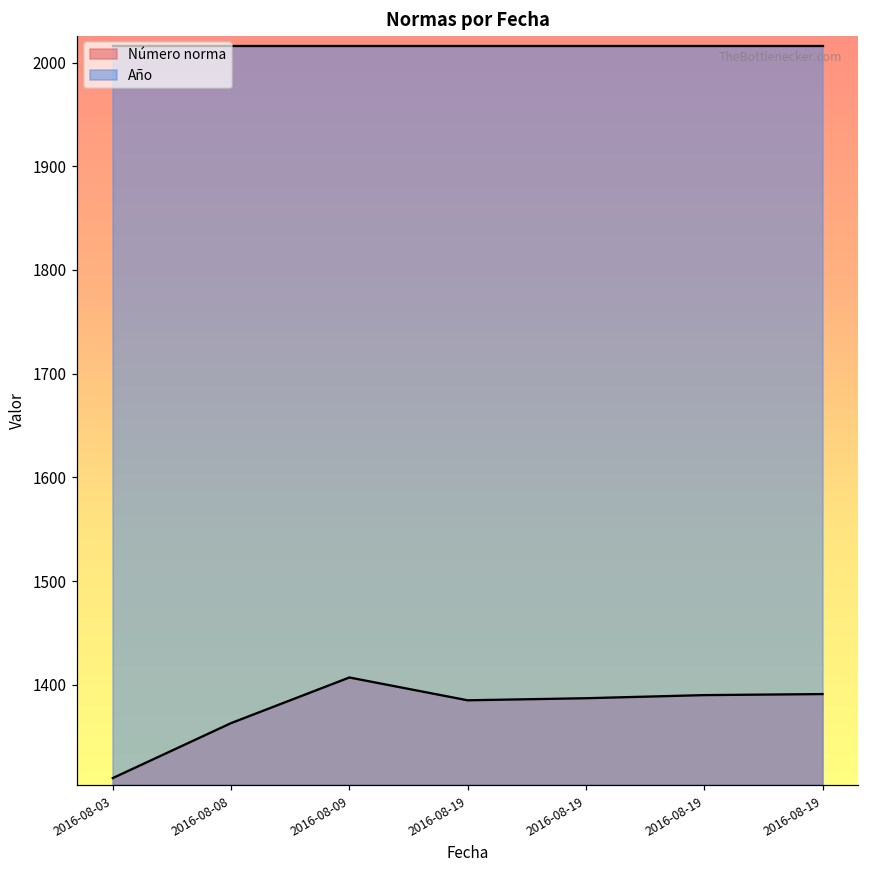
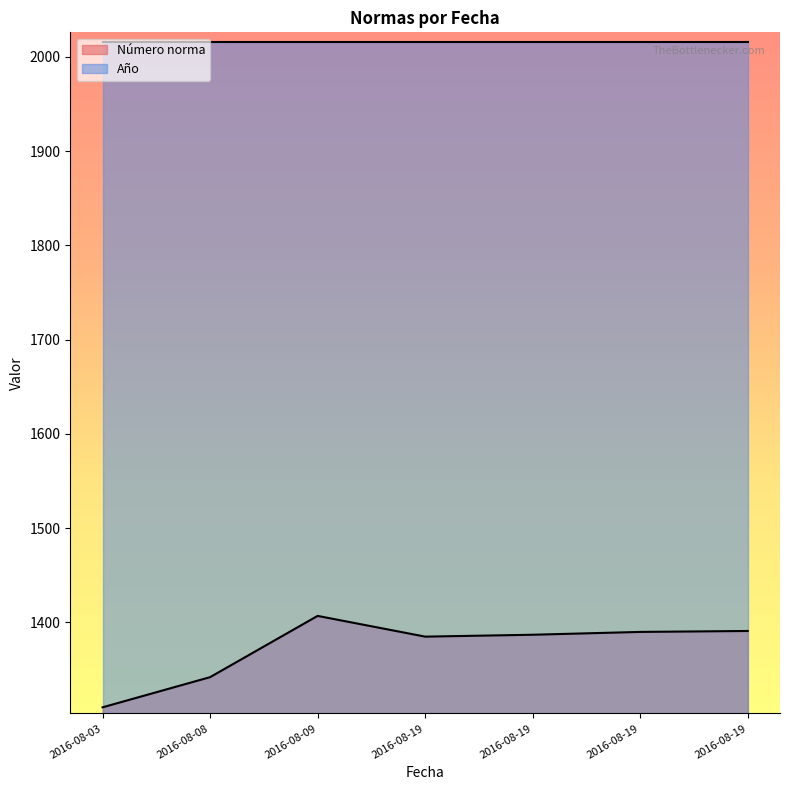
Número norma, 2016-08-08: 1360 -> 1340
